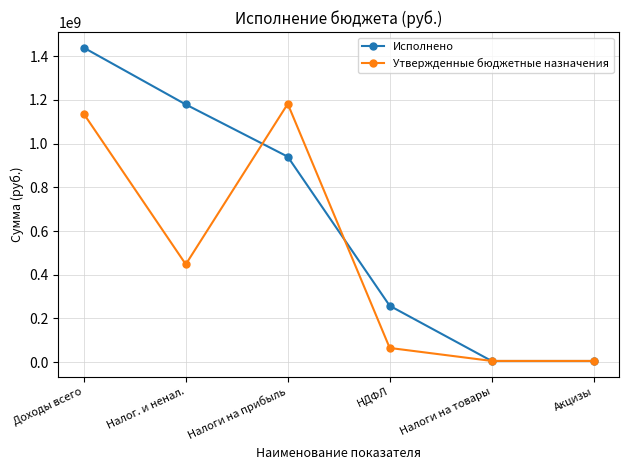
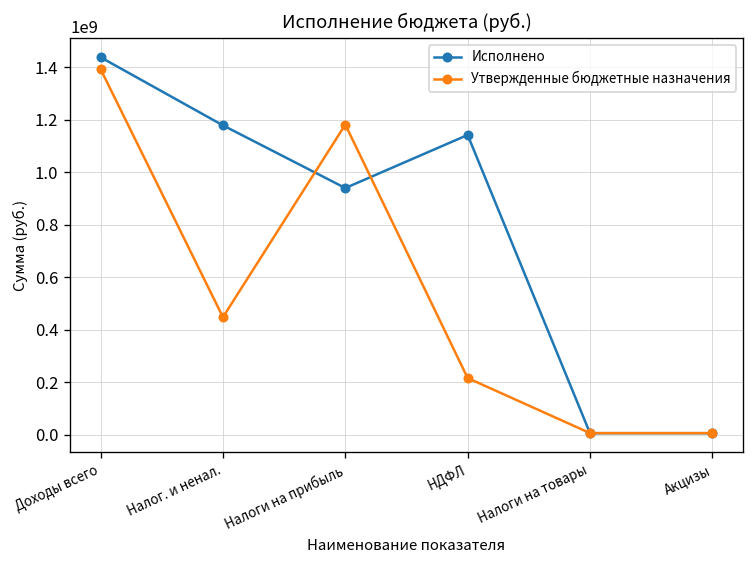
Утвержденные бюджетные назначения, Доходы всего: 1140000000 -> 1390000000
Исполнено, НДФЛ: 260000000 -> 1140000000
Утвержденные бюджетные назначения, НДФЛ: 60000000 -> 220000000
